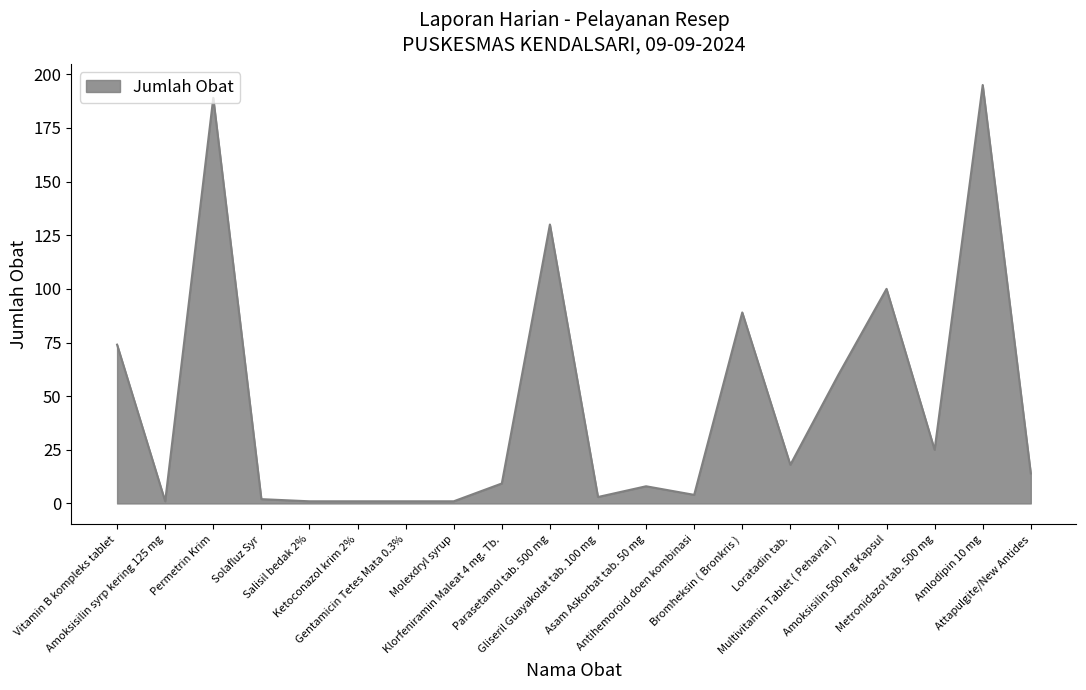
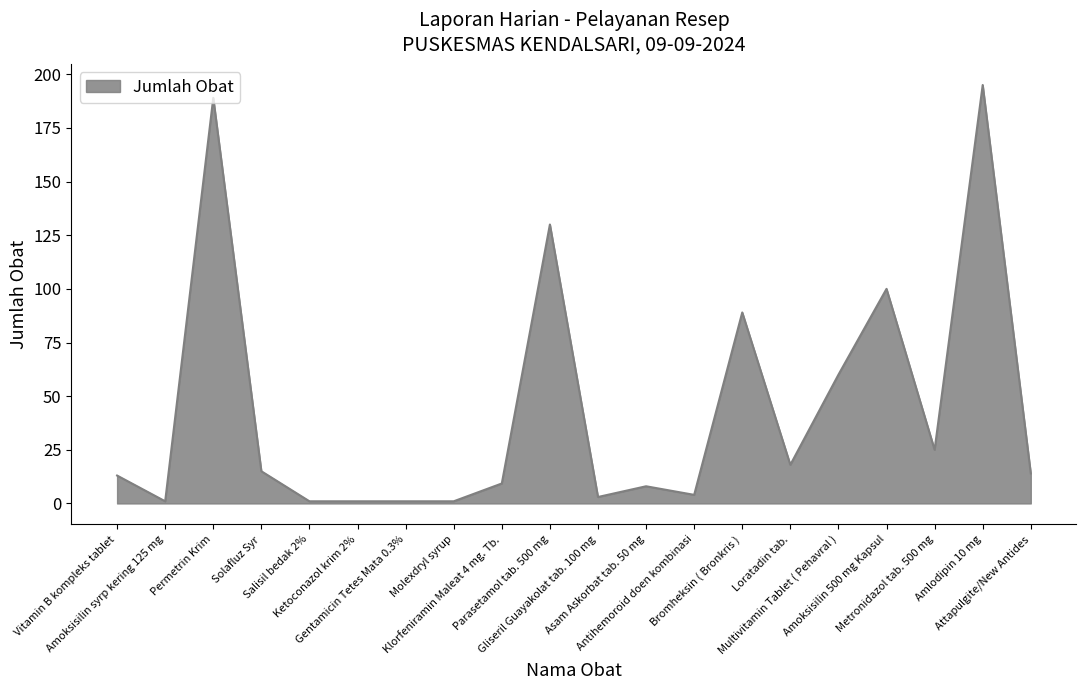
Vitamin B kompleks tablet: 74 -> 13
Solafluz Syr: 2 -> 15
